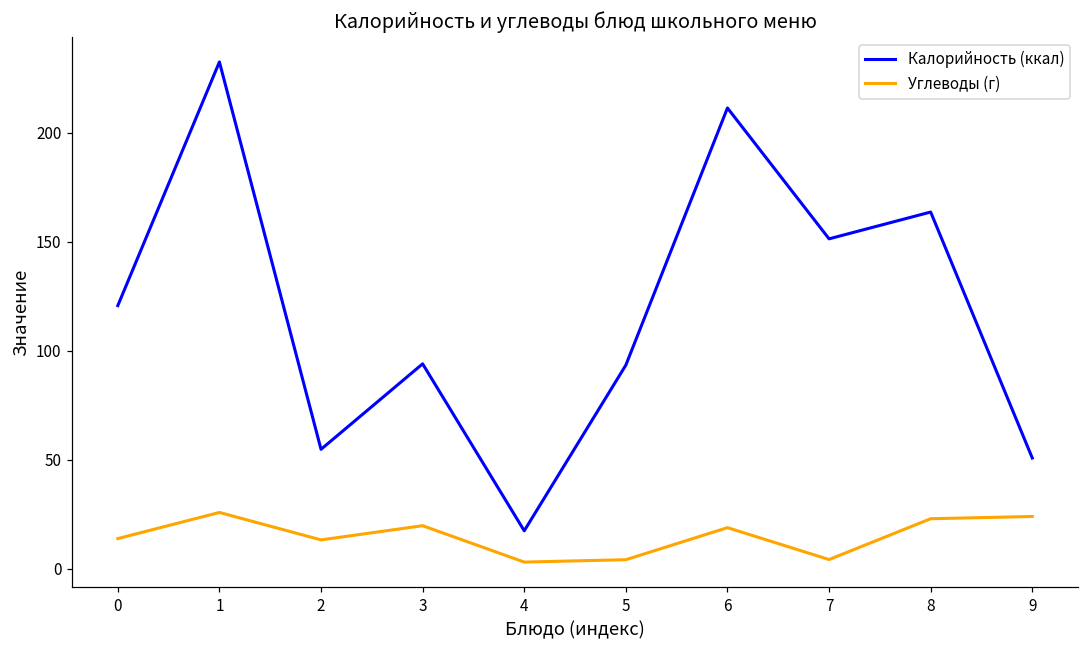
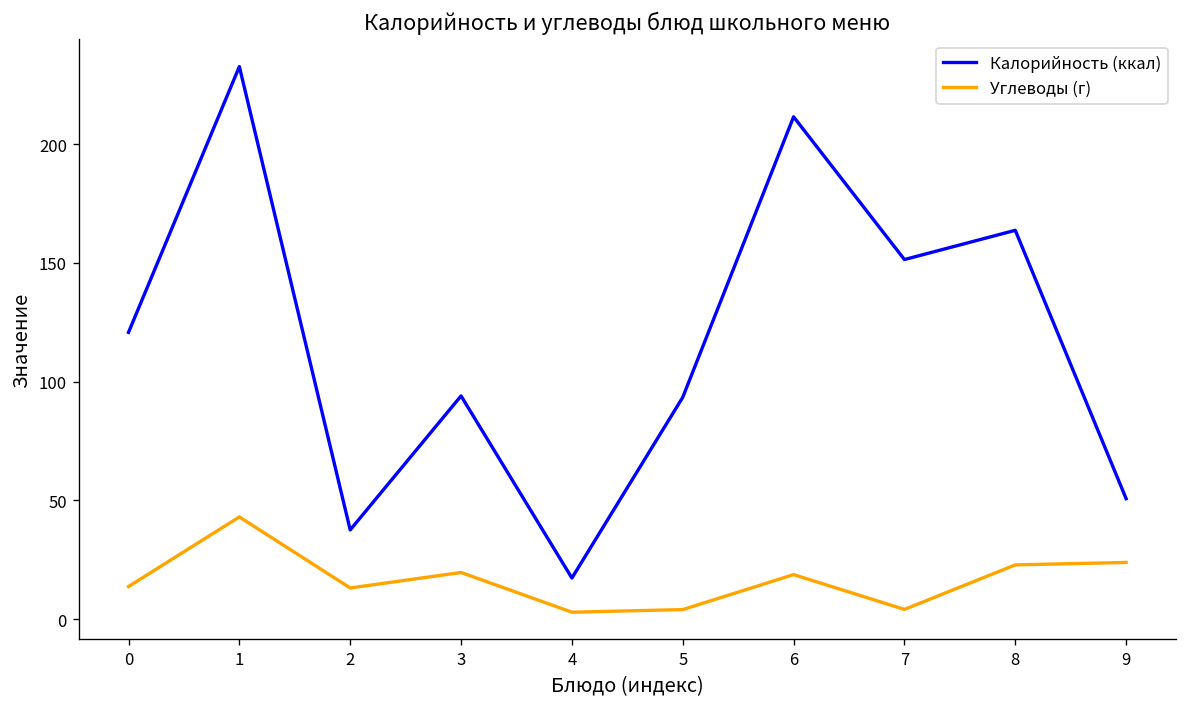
Углеводы (г), 1: 26 -> 43
Калорийность (ккал), 2: 55 -> 38
